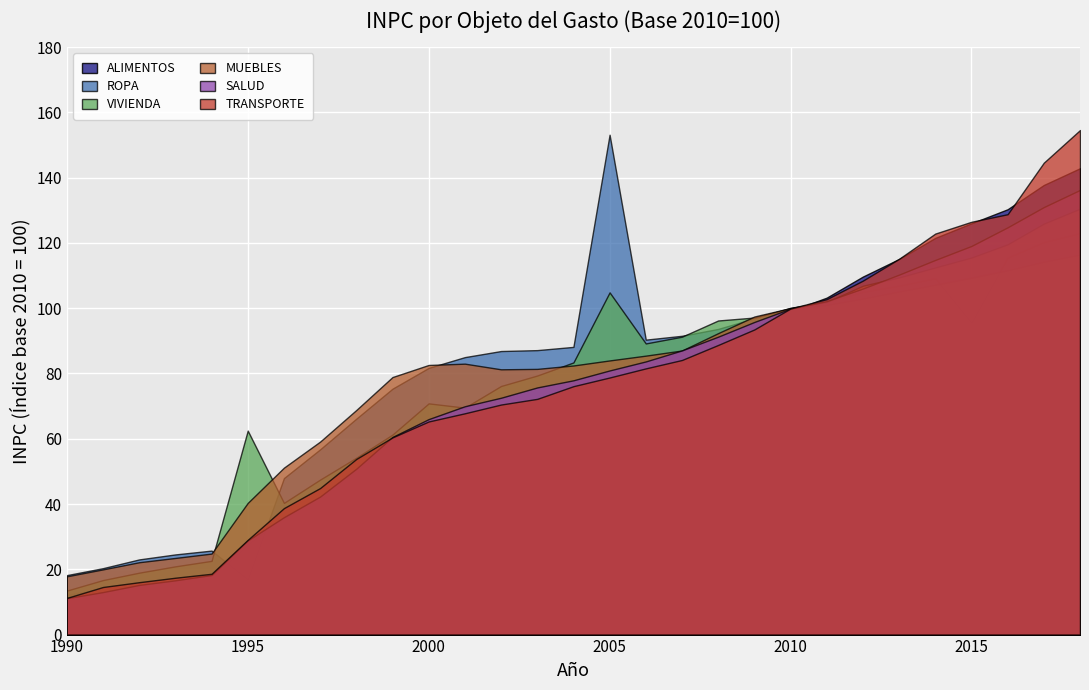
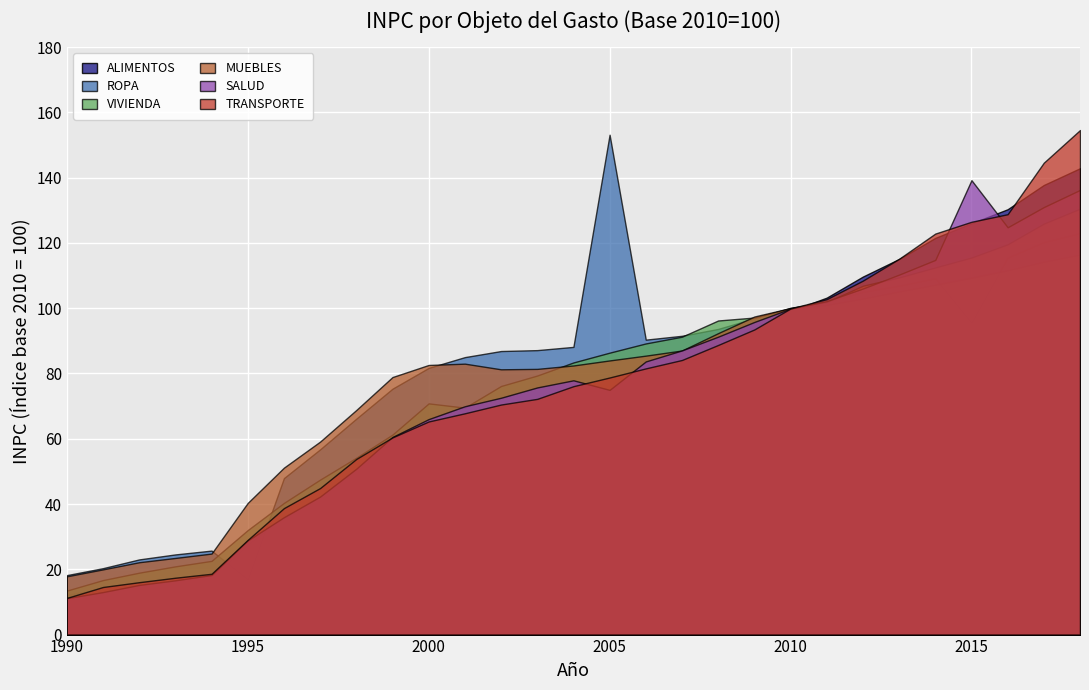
VIVIENDA, 1995: 62 -> 32
VIVIENDA, 2005: 105 -> 86
SALUD, 2005: 81 -> 75
SALUD, 2015: 119 -> 139
